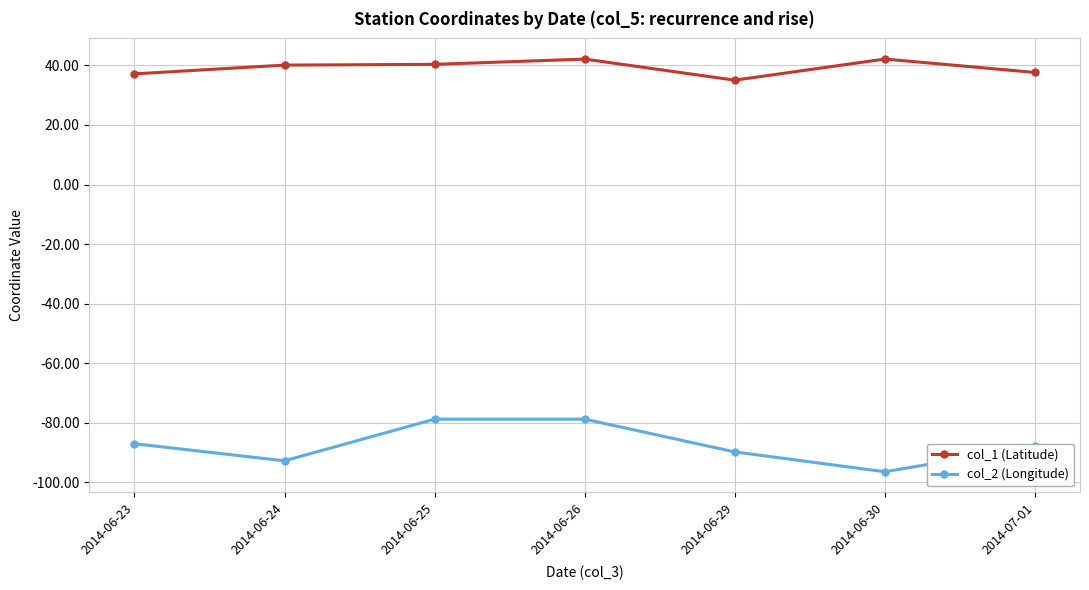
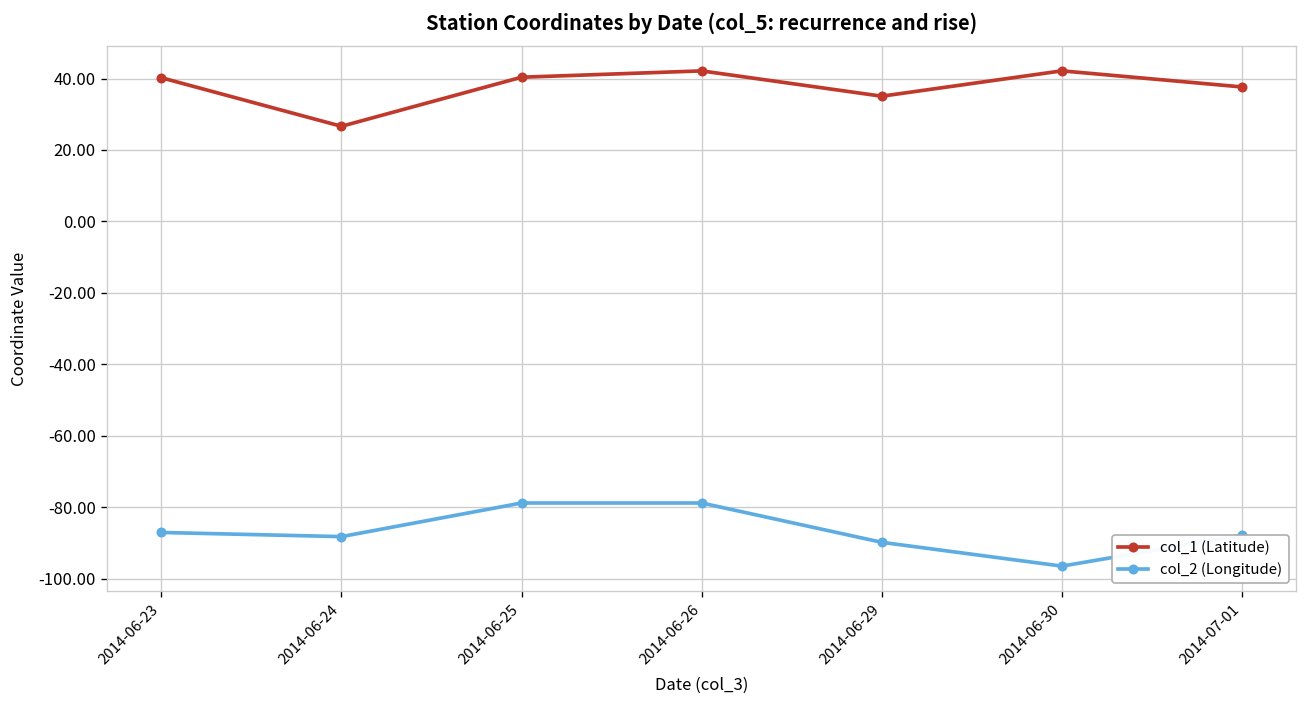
col_1 (Latitude), 2014-06-23: 37 -> 40
col_1 (Latitude), 2014-06-24: 40 -> 27
col_2 (Longitude), 2014-06-24: -93 -> -88
